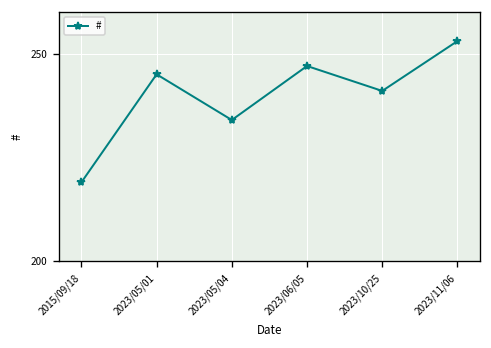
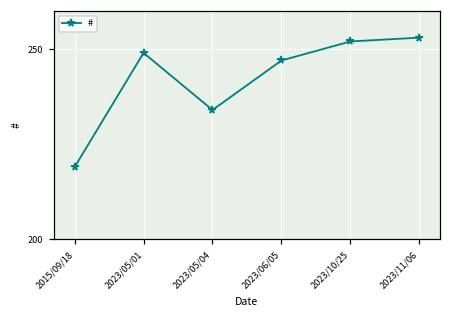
2023/05/01: 245 -> 249
2023/10/25: 241 -> 252
